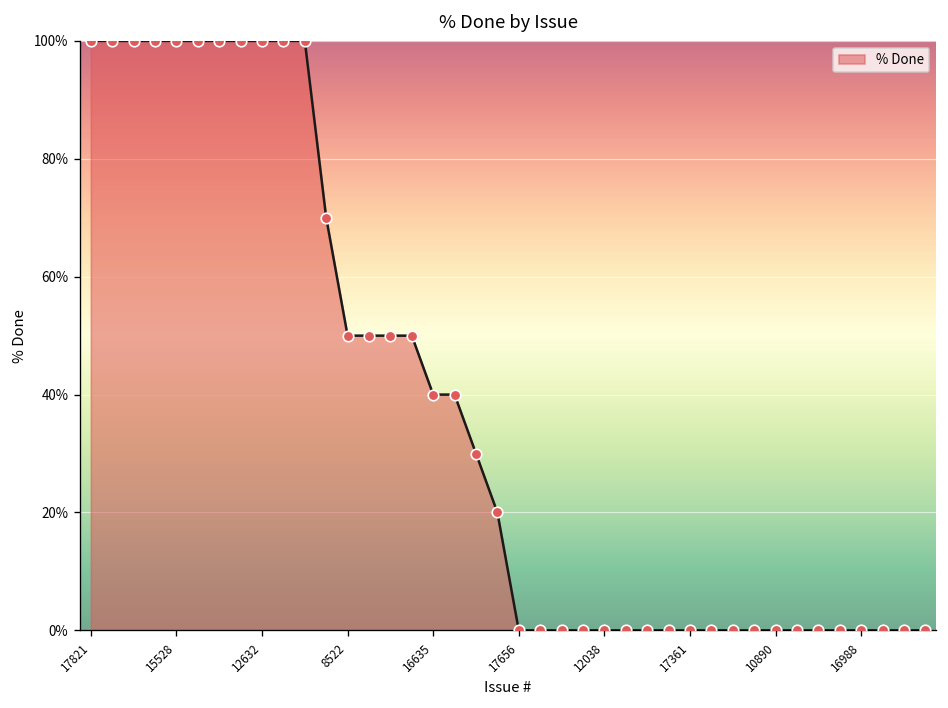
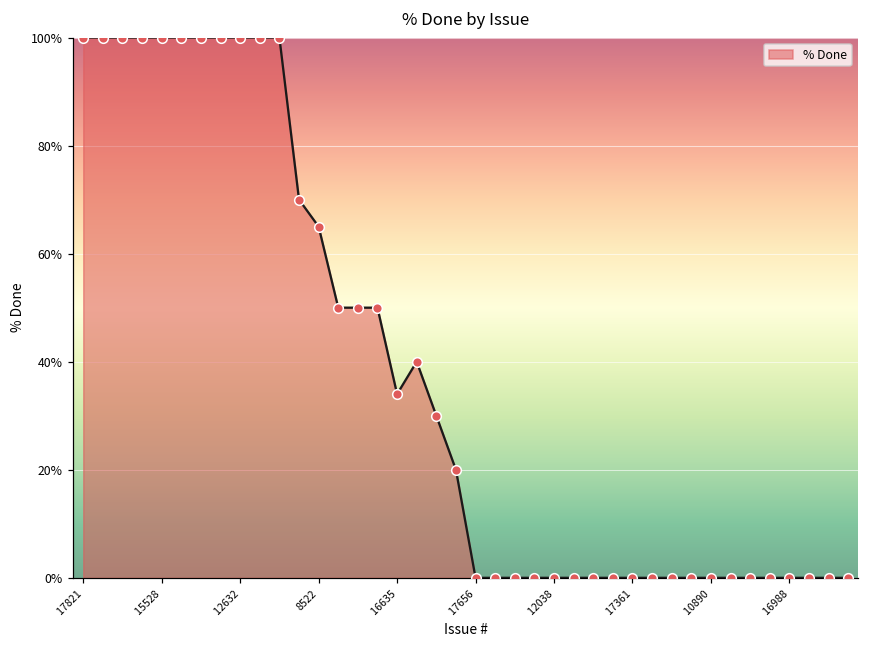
8522: 50% -> 65%
16635: 40% -> 34%
